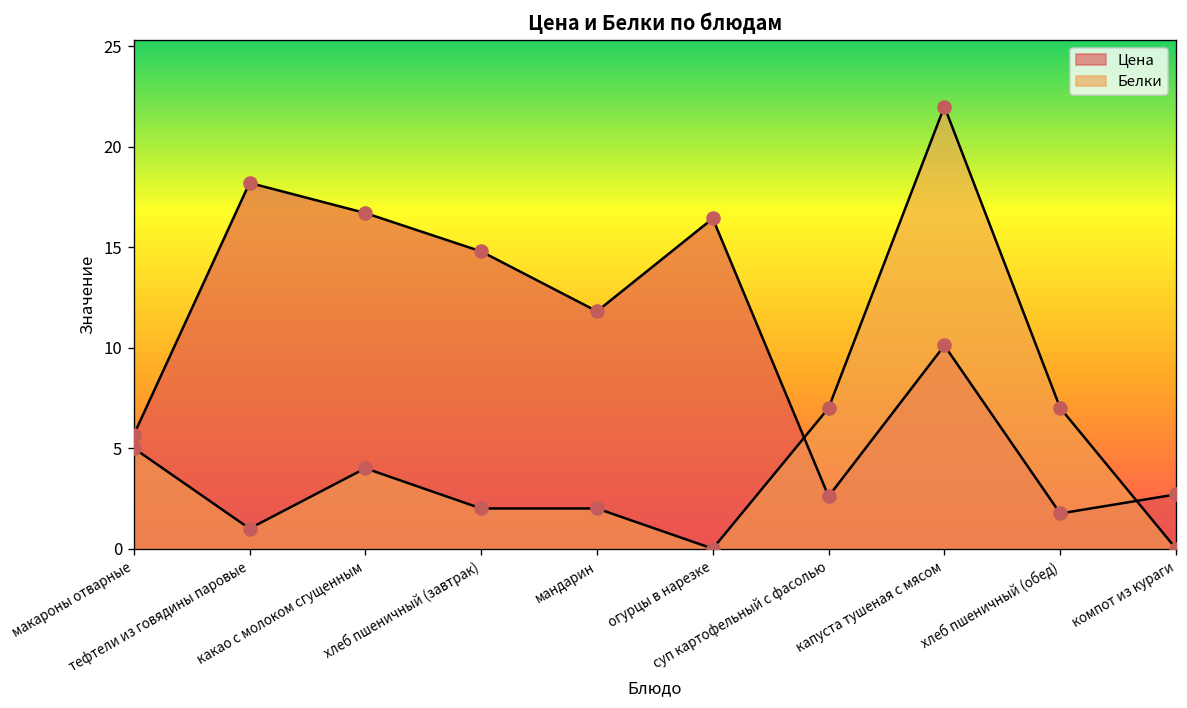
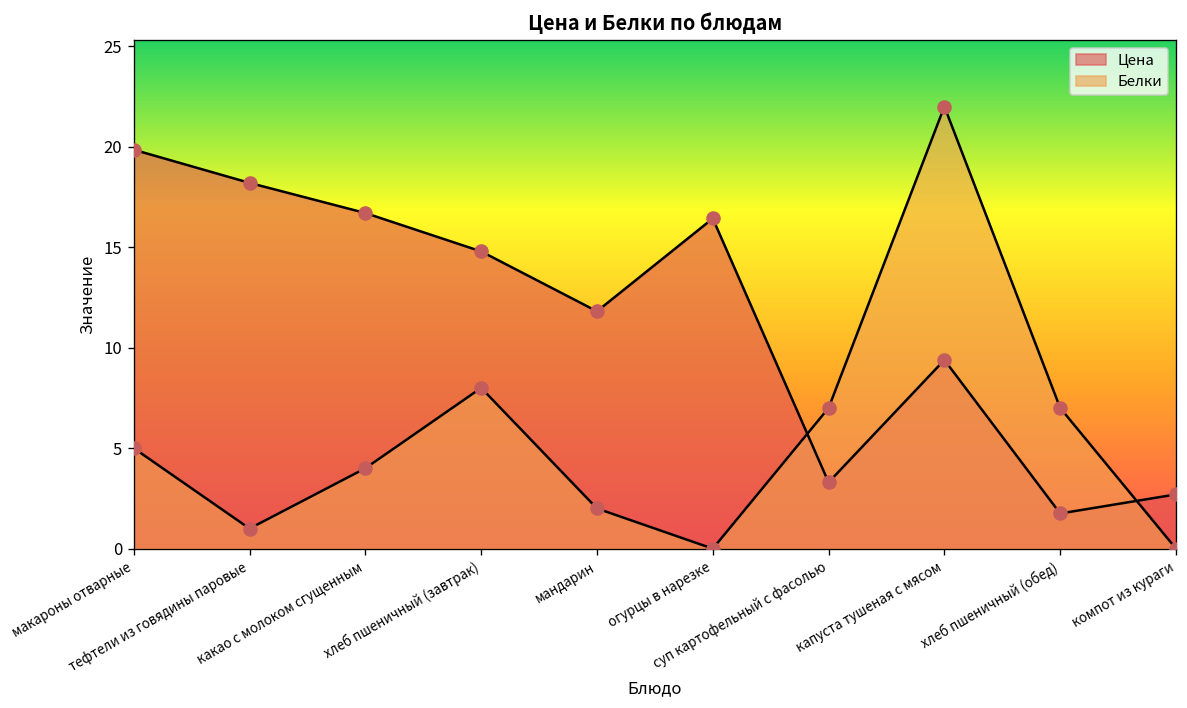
Цена, макароны отварные: 5.7 -> 19.9
Белки, хлеб пшеничный (завтрак): 2 -> 8
Цена, суп картофельный с фасолью: 2.6 -> 3.3
Цена, капуста тушеная с мясом: 10.1 -> 9.4
